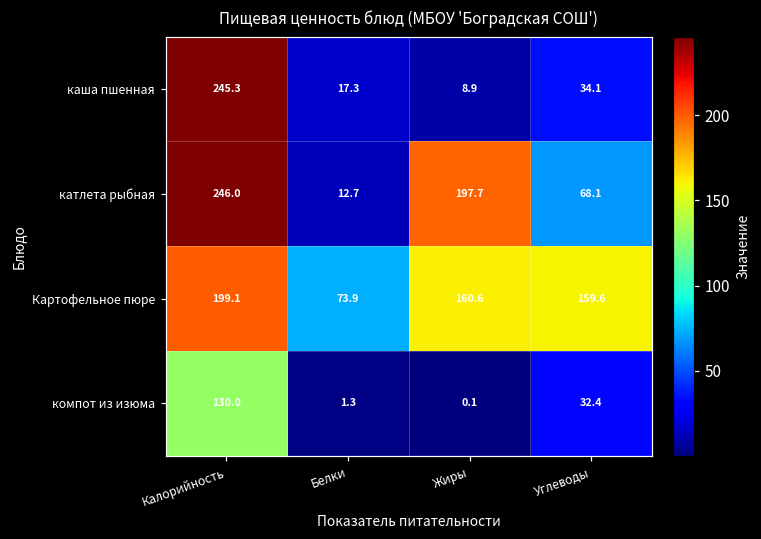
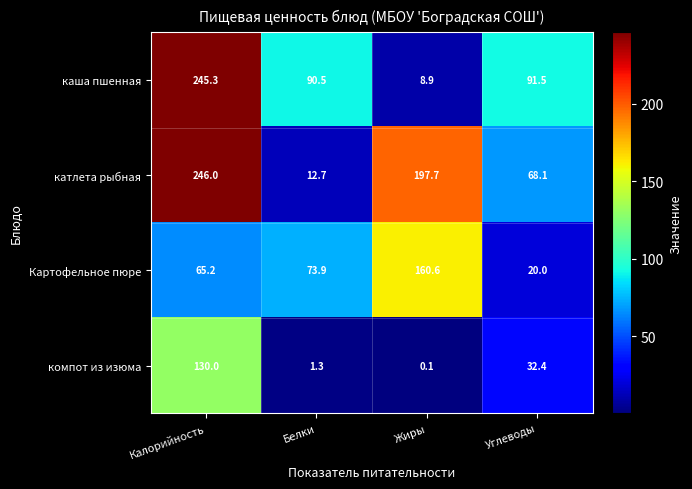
каша пшенная, Белки: 17.3 -> 90.5
каша пшенная, Углеводы: 34.1 -> 91.5
Картофельное пюре, Калорийность: 199.1 -> 65.2
Картофельное пюре, Углеводы: 159.6 -> 20.0
